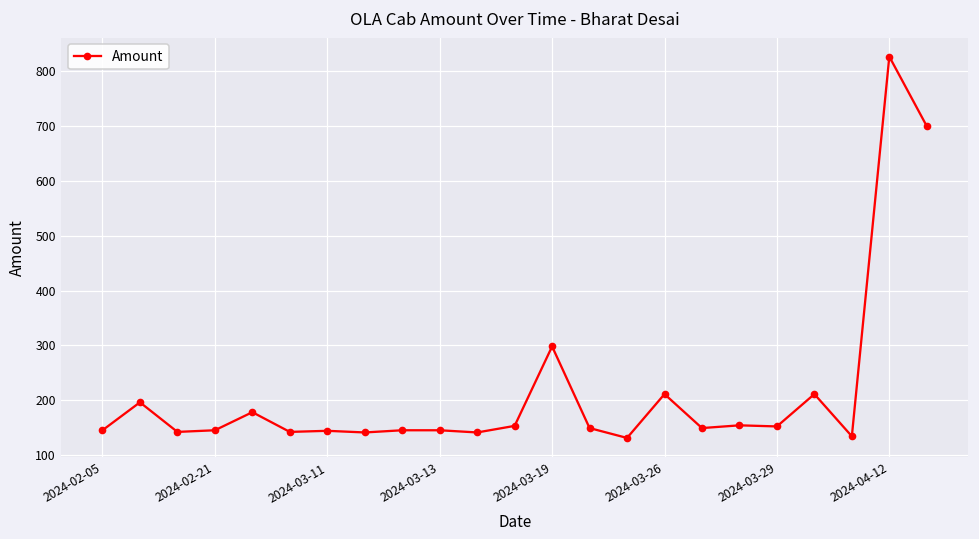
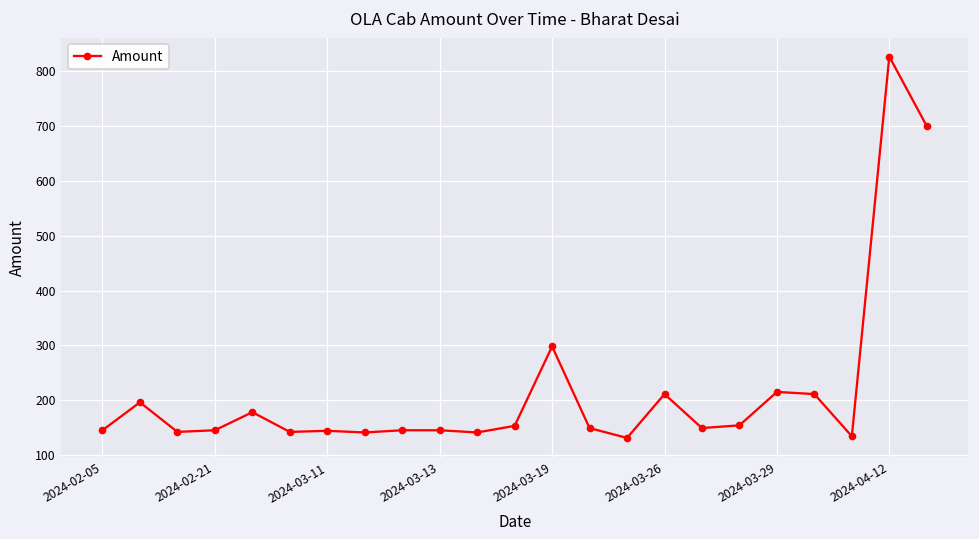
2024-03-29: 150 -> 220
